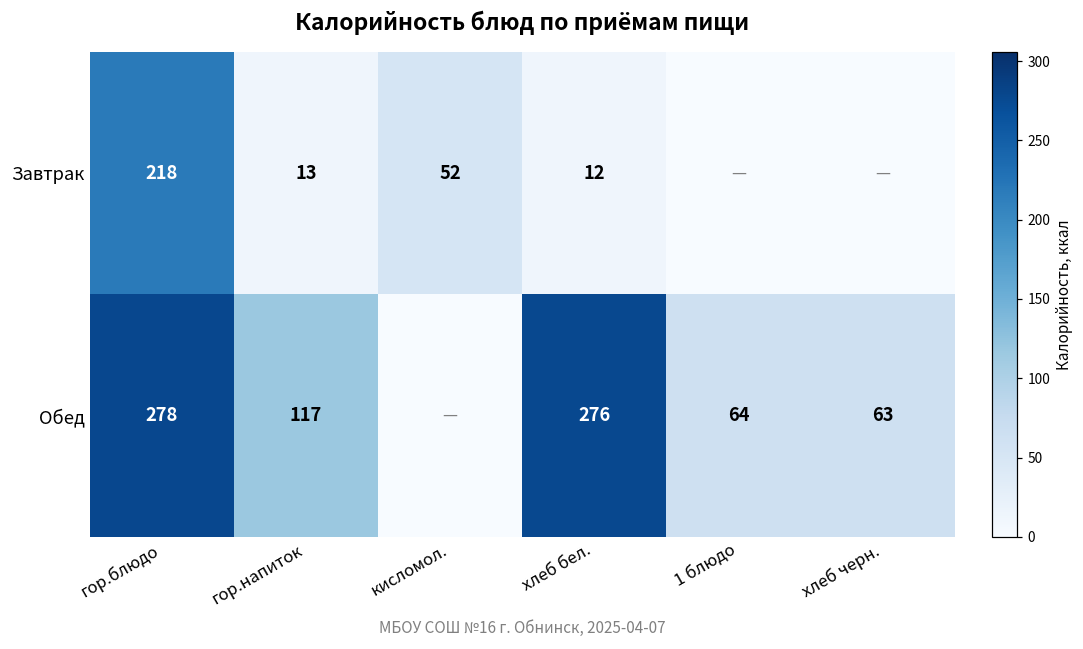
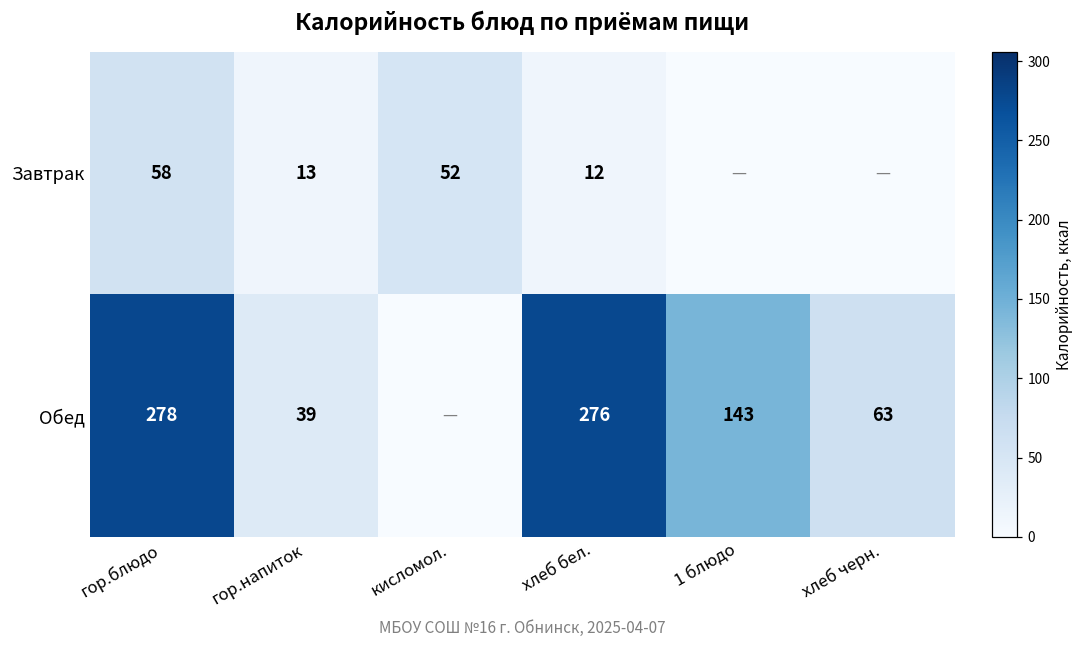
Завтрак, гор.блюдо: 218 -> 58
Обед, гор.напиток: 117 -> 39
Обед, 1 блюдо: 64 -> 143
